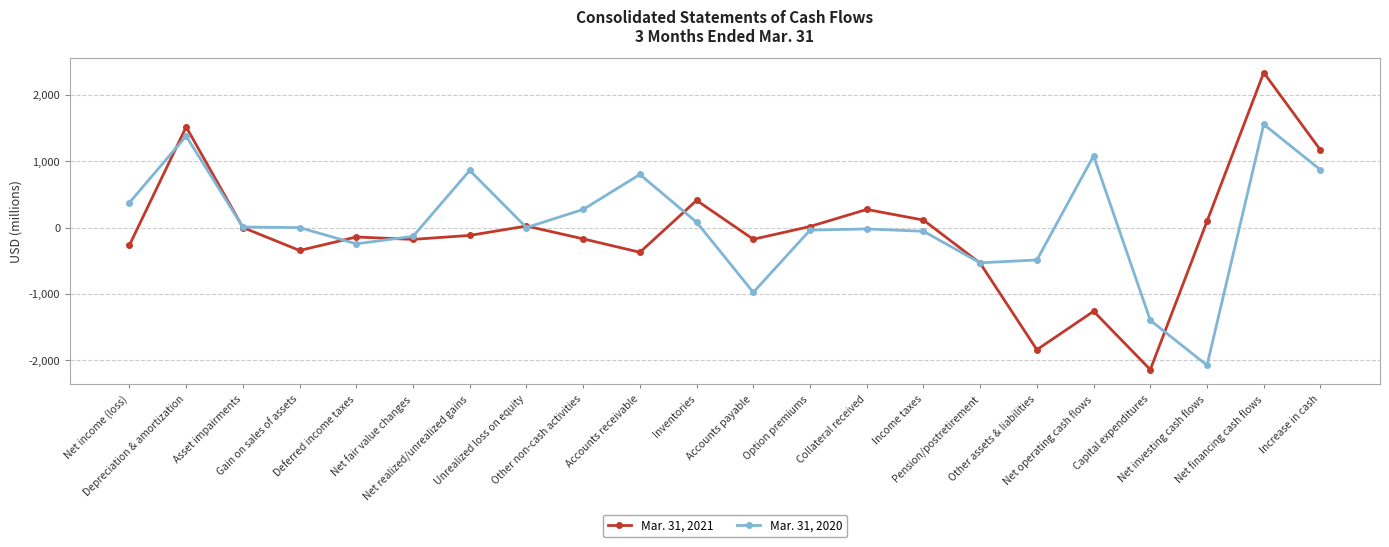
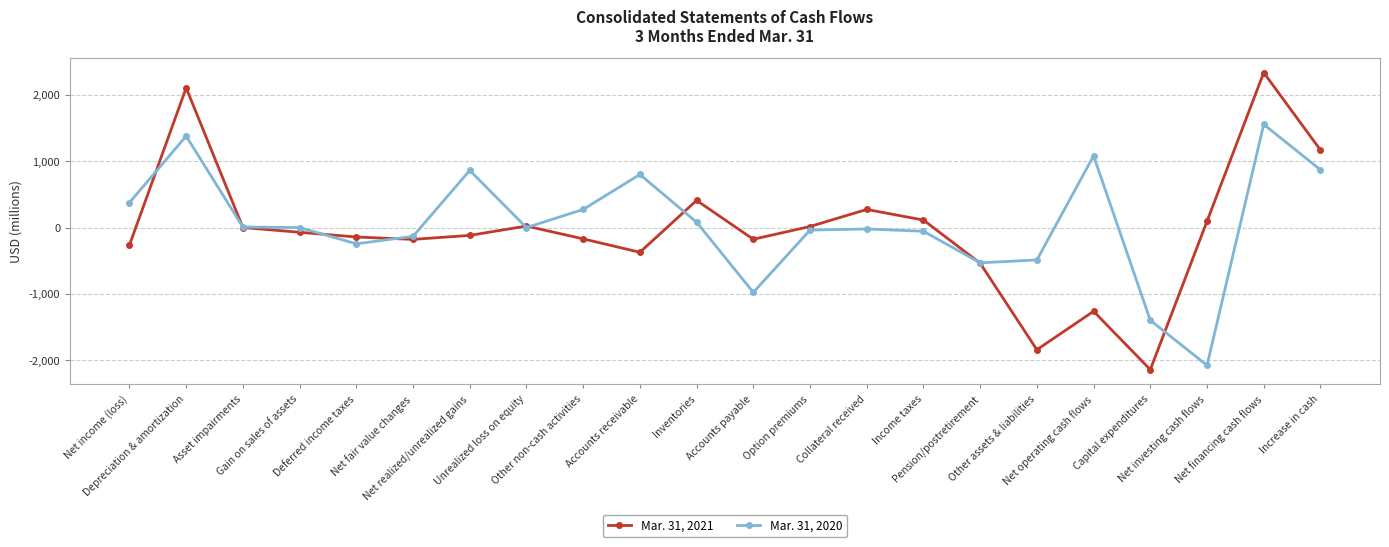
Mar. 31, 2021, Depreciation & amortization: 1,500 -> 2,100
Mar. 31, 2021, Gain on sales of assets: -300 -> -100
